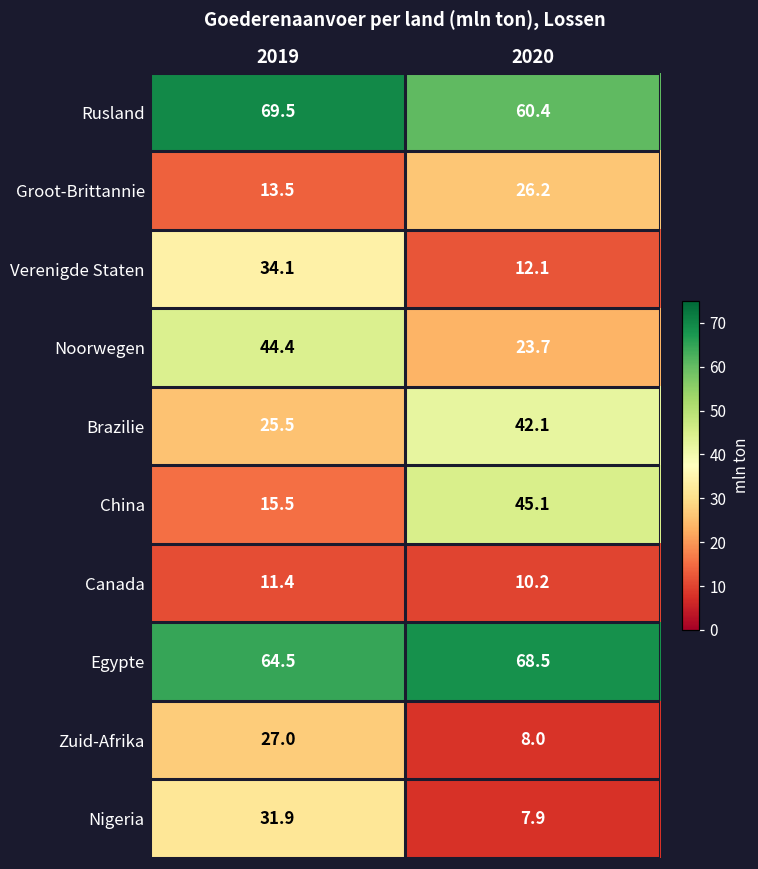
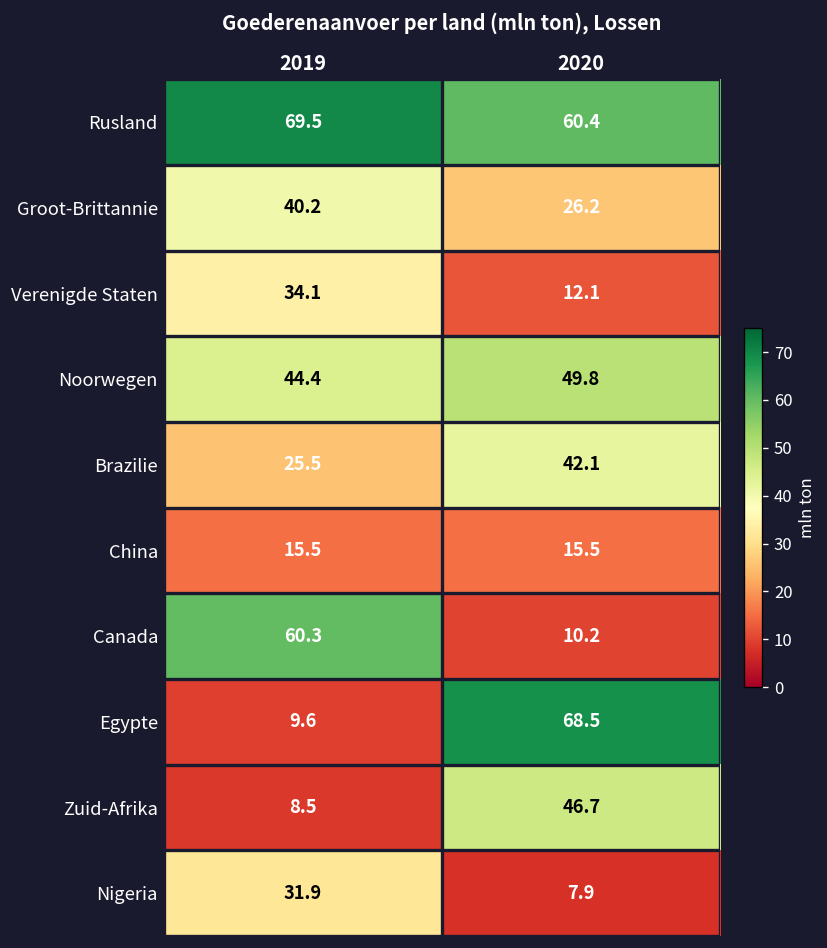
Groot-Brittannie, 2019: 13.5 -> 40.2
Noorwegen, 2020: 23.7 -> 49.8
China, 2020: 45.1 -> 15.5
Canada, 2019: 11.4 -> 60.3
Egypte, 2019: 64.5 -> 9.6
Zuid-Afrika, 2019: 27.0 -> 8.5
Zuid-Afrika, 2020: 8.0 -> 46.7
